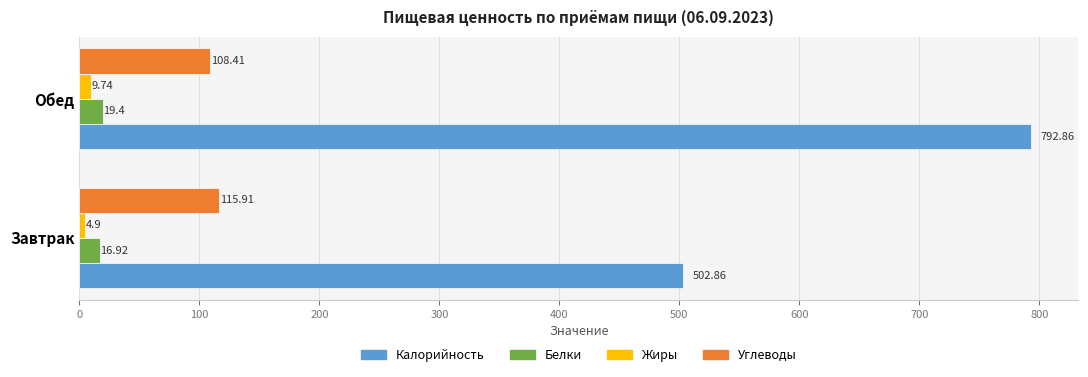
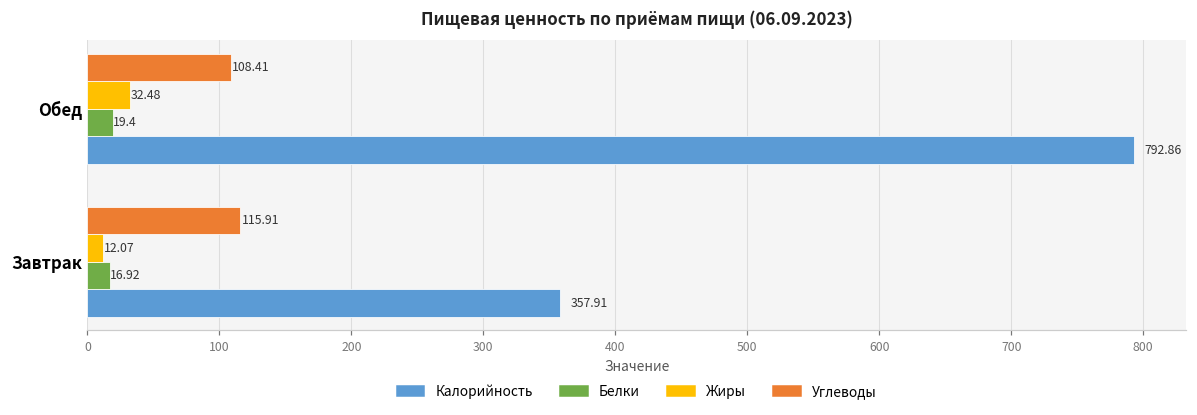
Жиры, Обед: 9.74 -> 32.48
Жиры, Завтрак: 4.9 -> 12.07
Калорийность, Завтрак: 502.86 -> 357.91
